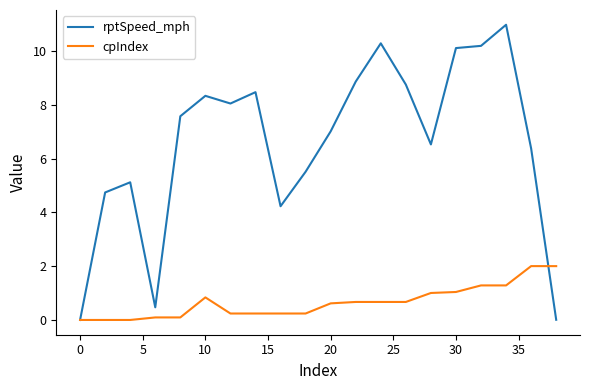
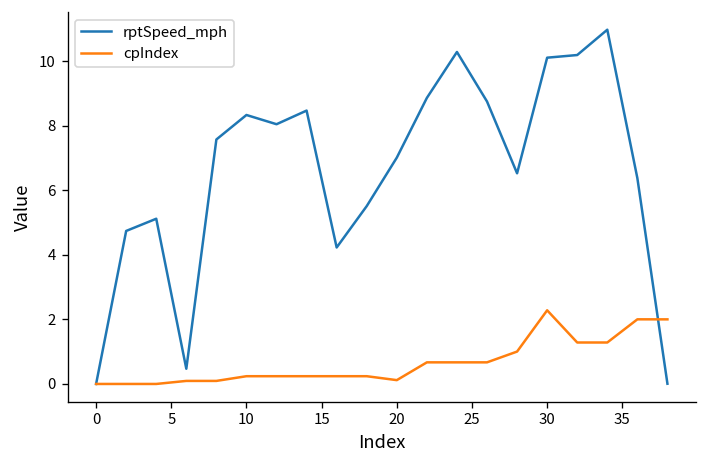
cpIndex, 10: 0.8 -> 0.2
cpIndex, 20: 0.6 -> 0.1
cpIndex, 30: 1.0 -> 2.3
